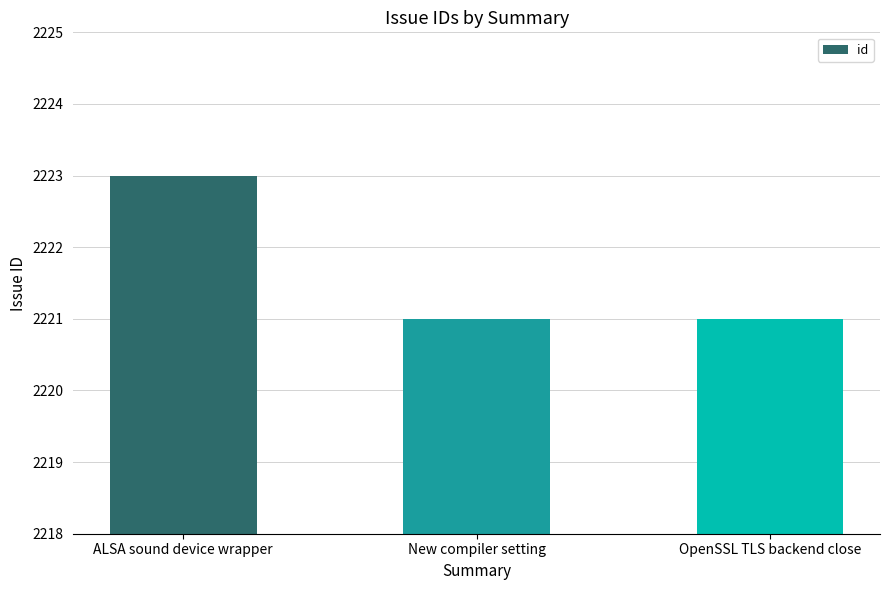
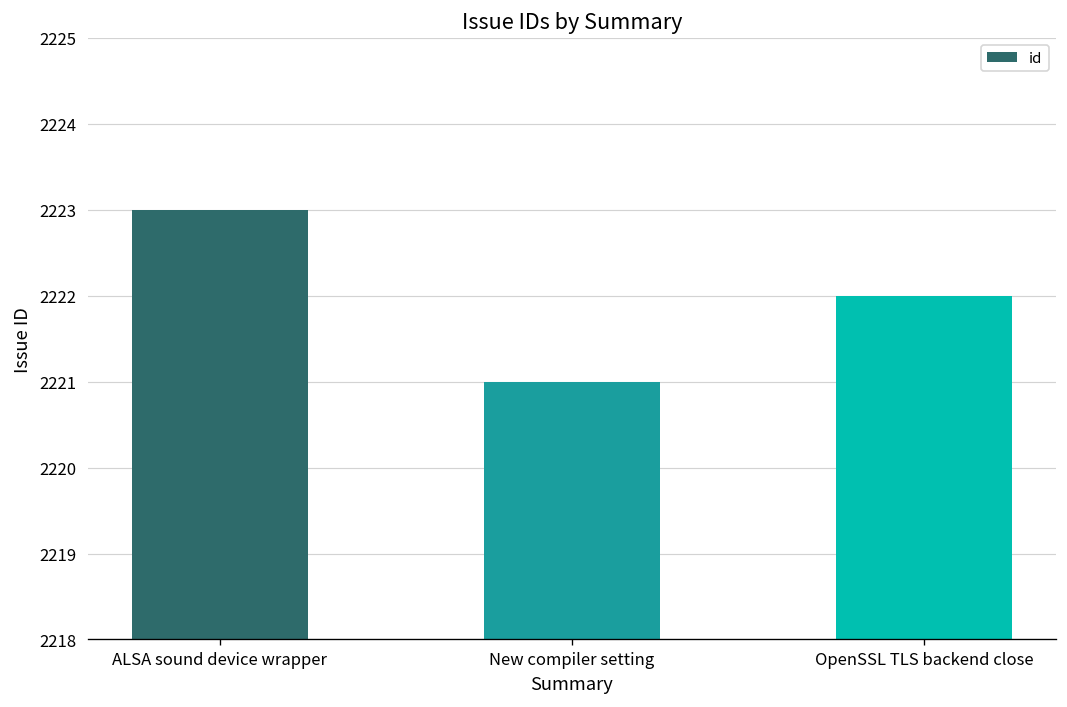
OpenSSL TLS backend close: 2221 -> 2222
